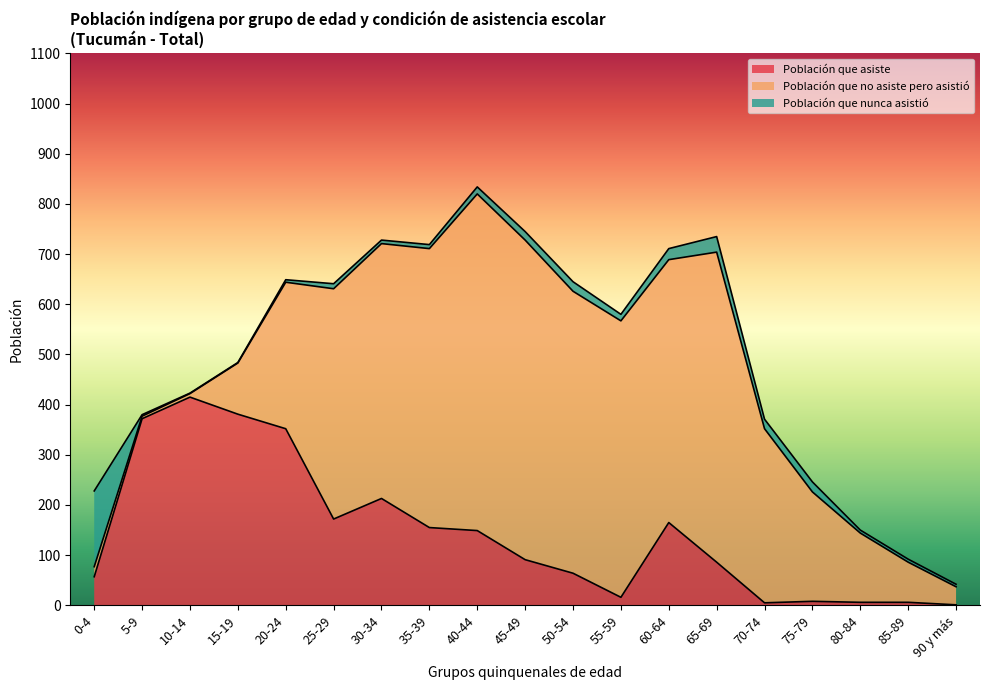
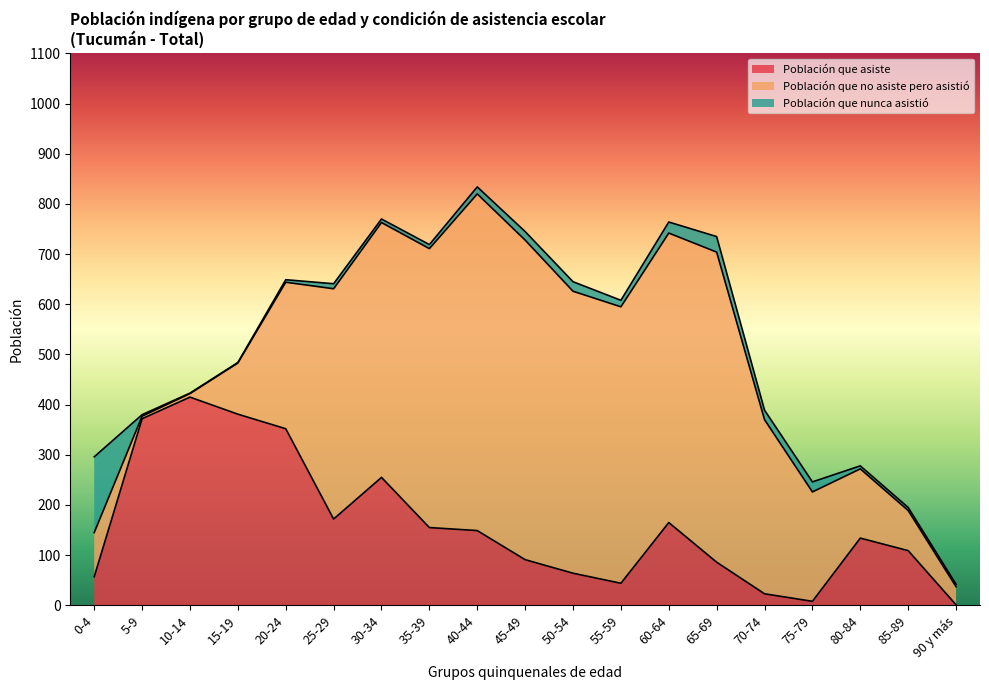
Población que no asiste pero asistió, 0-4: 20 -> 90
Población que asiste, 30-34: 210 -> 260
Población que asiste, 55-59: 20 -> 40
Población que no asiste pero asistió, 60-64: 520 -> 580
Población que asiste, 70-74: 10 -> 20
Población que asiste, 80-84: 10 -> 130
Población que asiste, 85-89: 10 -> 110
